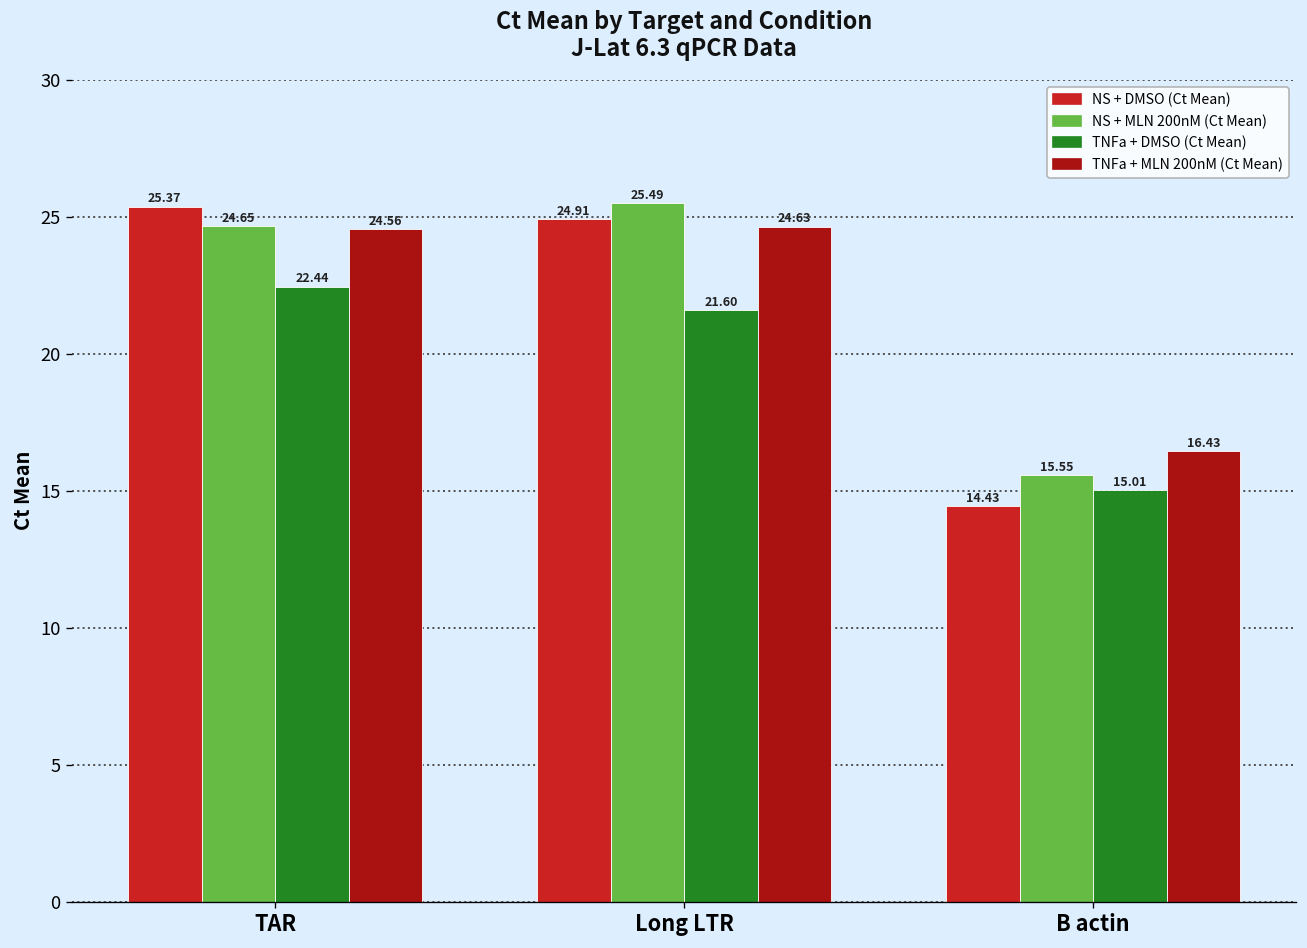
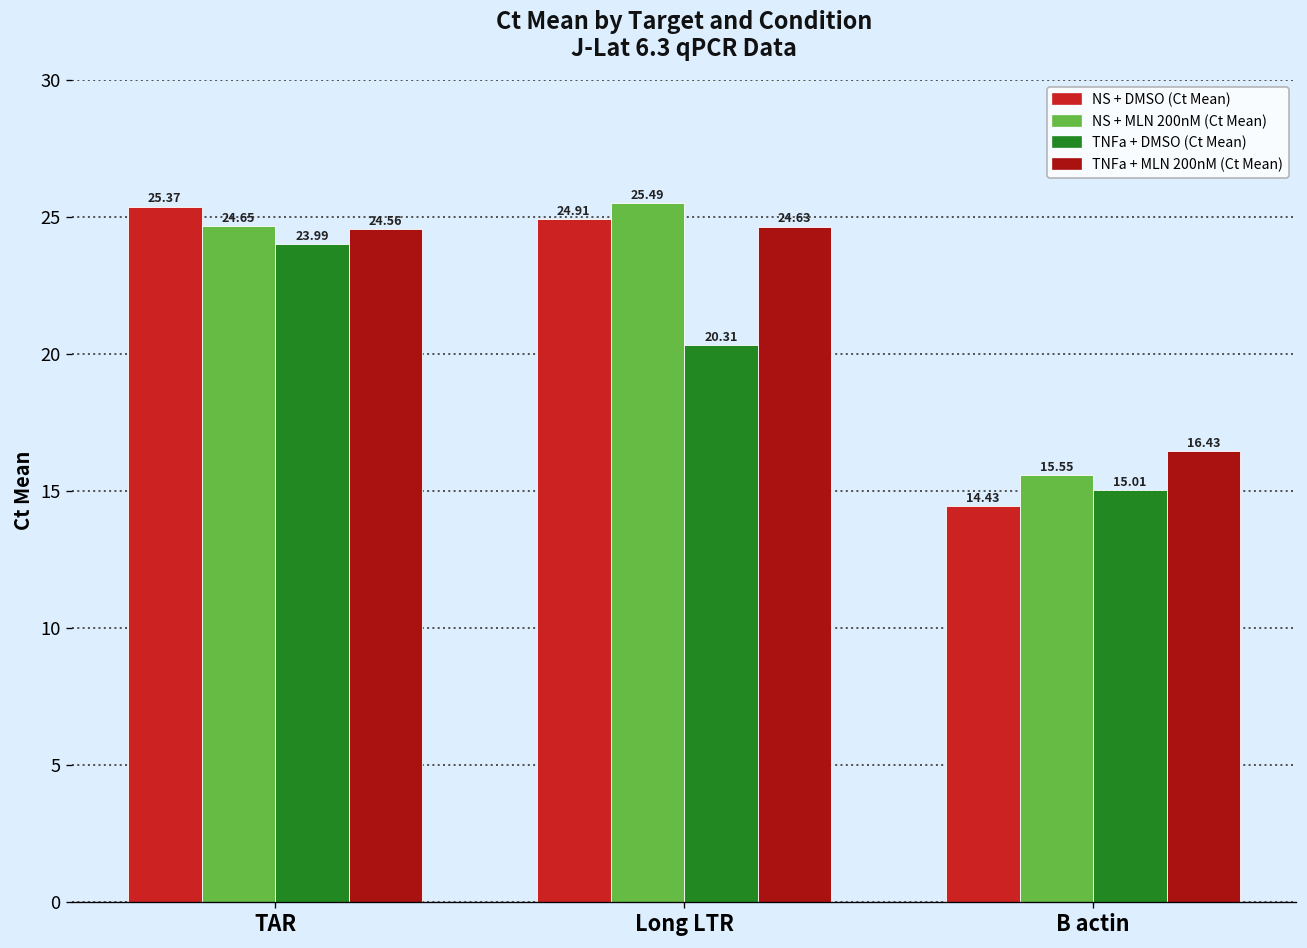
TNFa + DMSO (Ct Mean), TAR: 22.44 -> 23.99
TNFa + DMSO (Ct Mean), Long LTR: 21.60 -> 20.31
